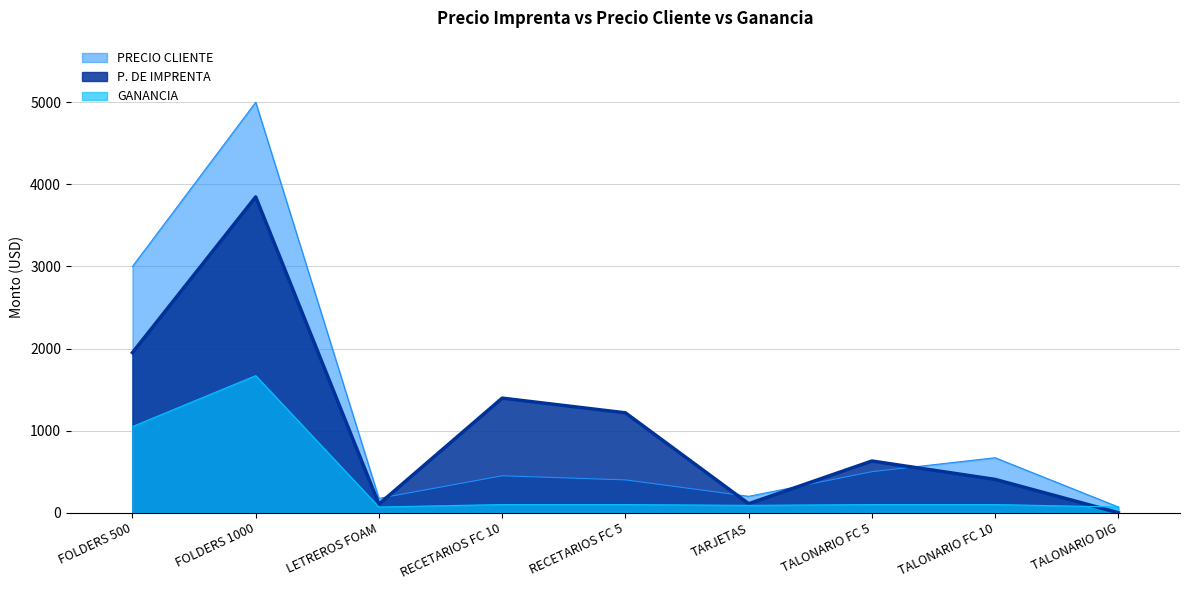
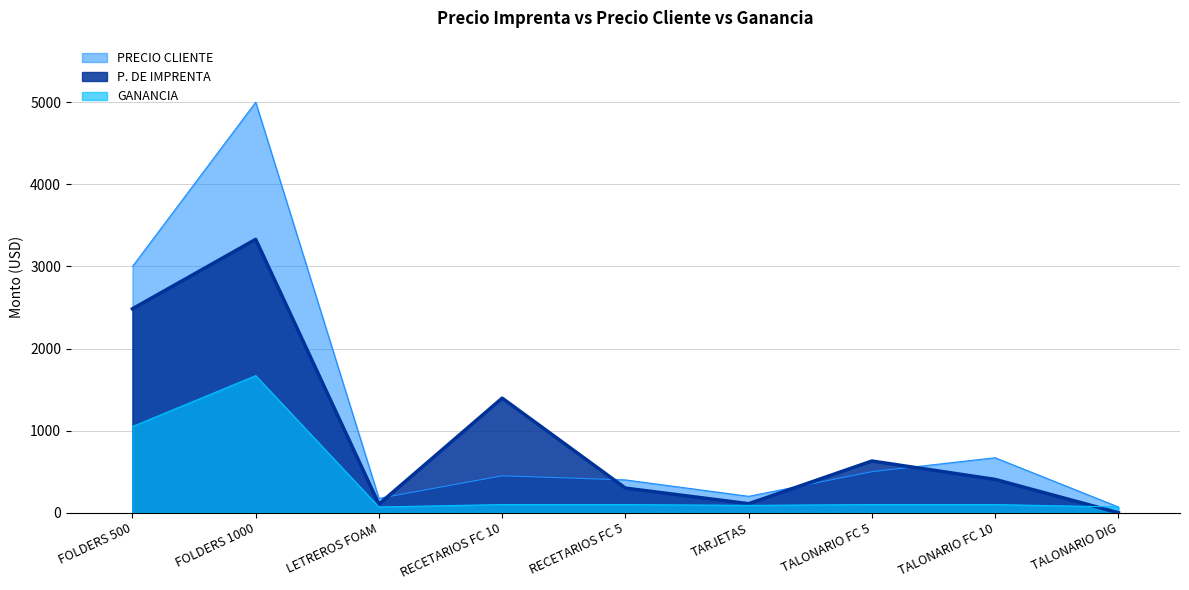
P. DE IMPRENTA, FOLDERS 500: 2000 -> 2500
P. DE IMPRENTA, FOLDERS 1000: 3800 -> 3300
P. DE IMPRENTA, RECETARIOS FC 5: 1200 -> 300
